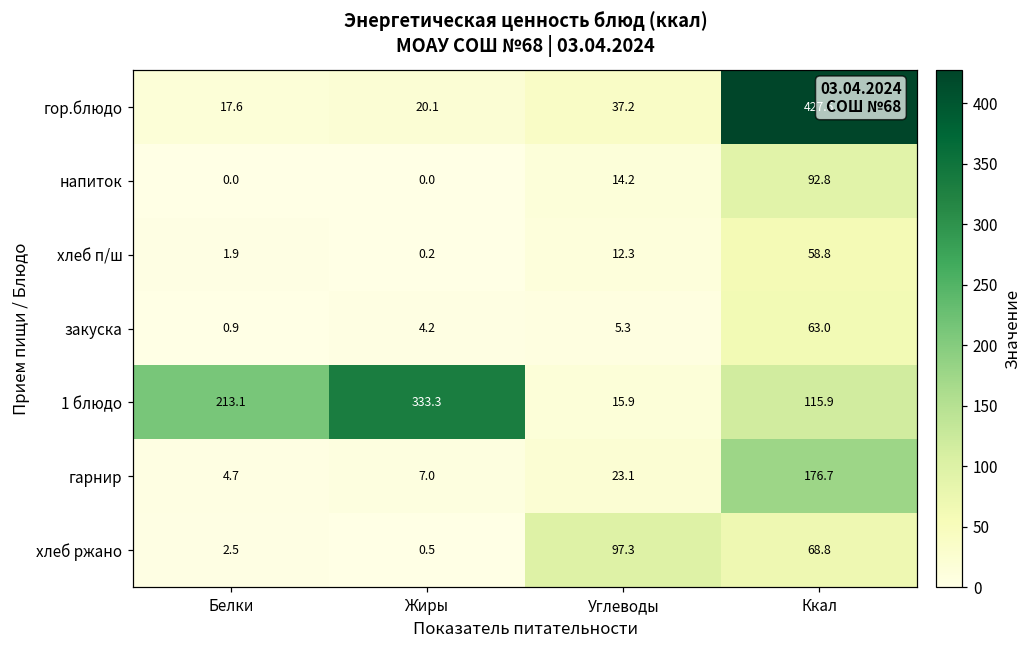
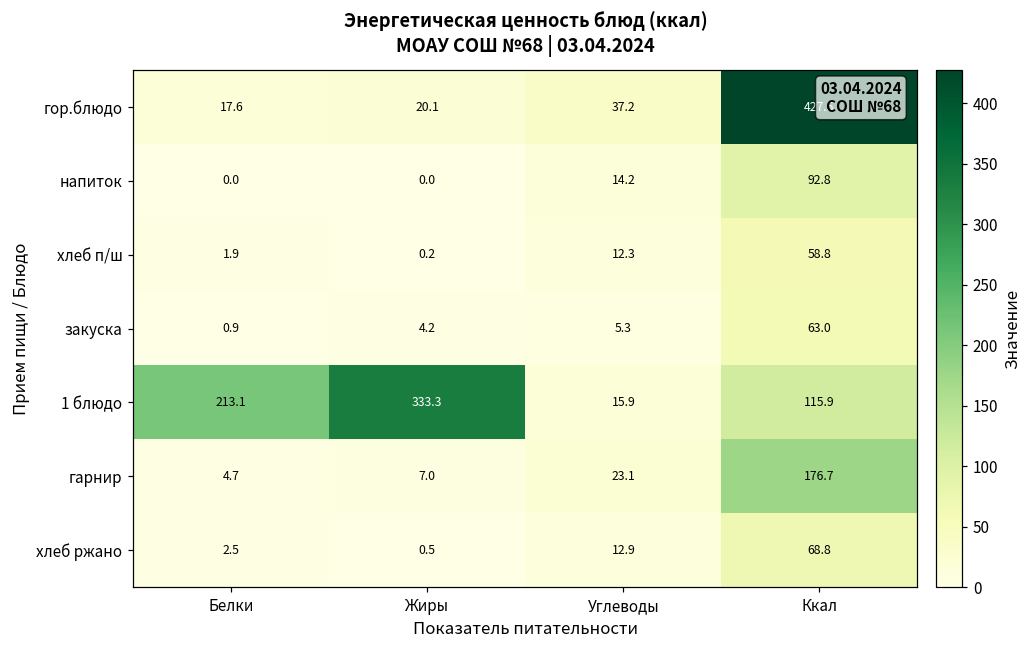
хлеб ржано, Углеводы: 97.3 -> 12.9
